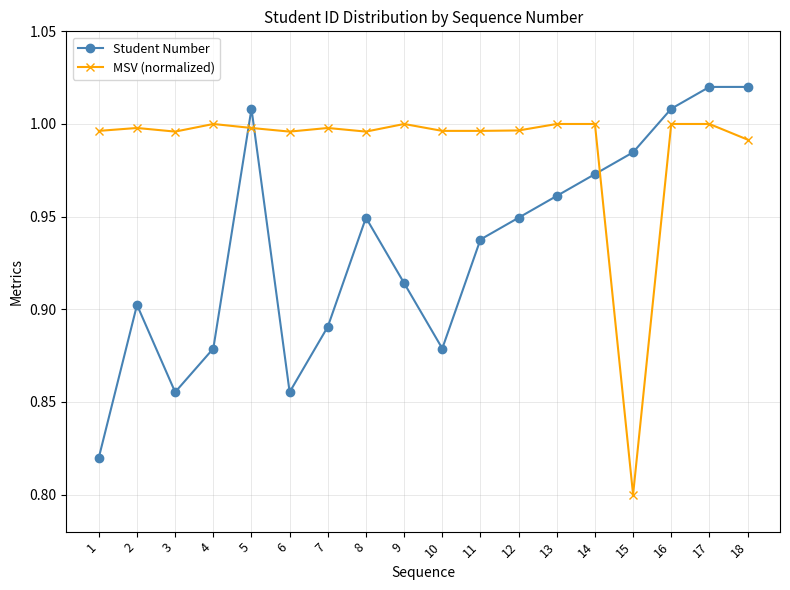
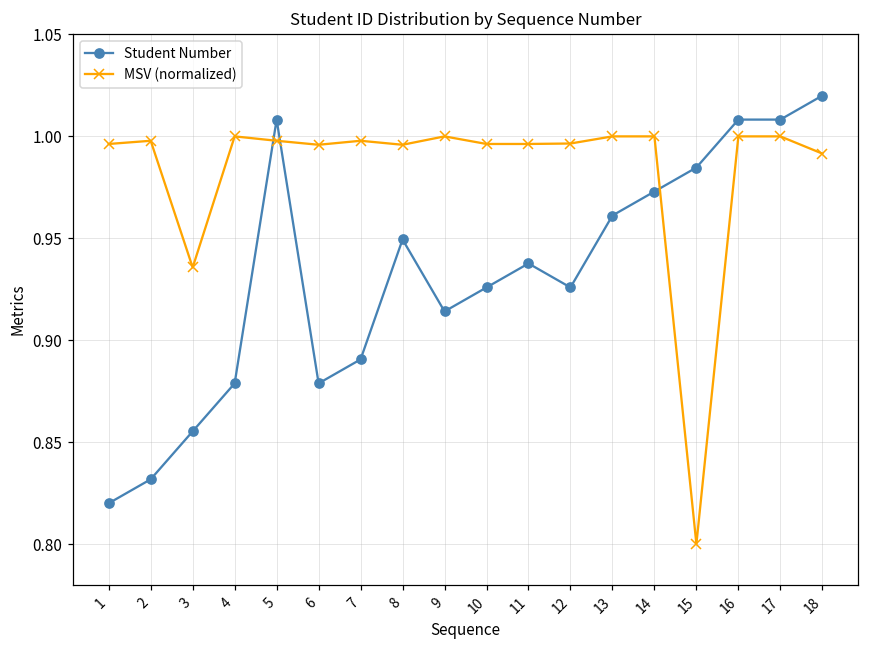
Student Number, 2: 0.902 -> 0.832
MSV (normalized), 3: 0.996 -> 0.936
Student Number, 6: 0.855 -> 0.879
Student Number, 10: 0.879 -> 0.926
Student Number, 12: 0.949 -> 0.926
Student Number, 17: 1.020 -> 1.008
